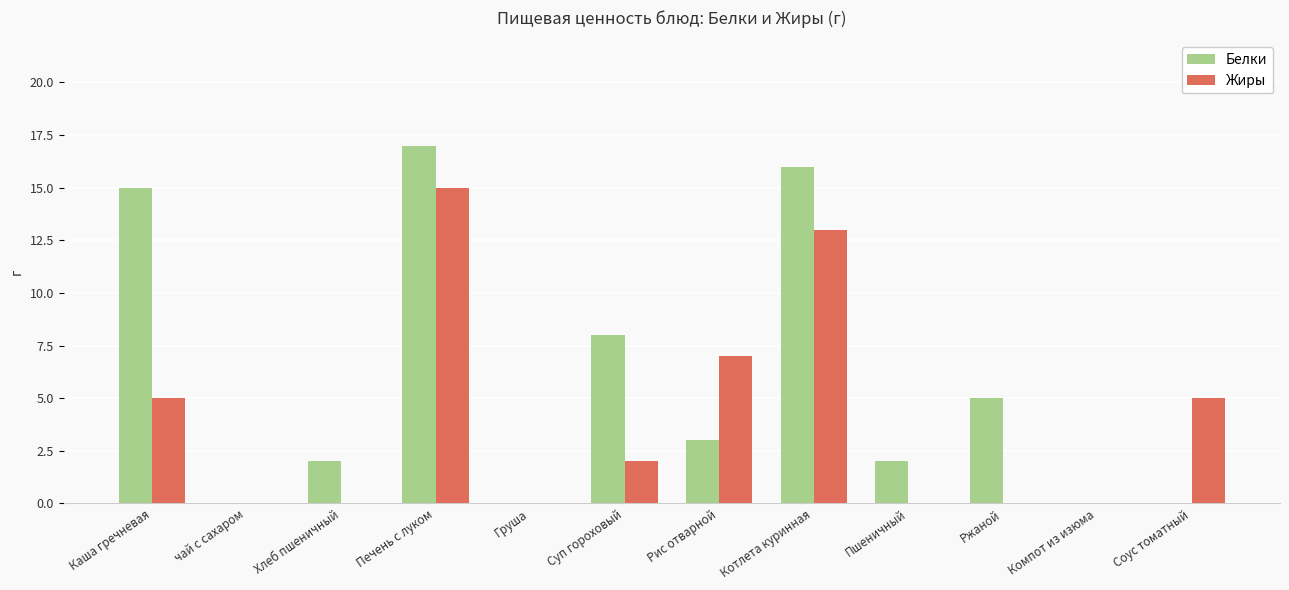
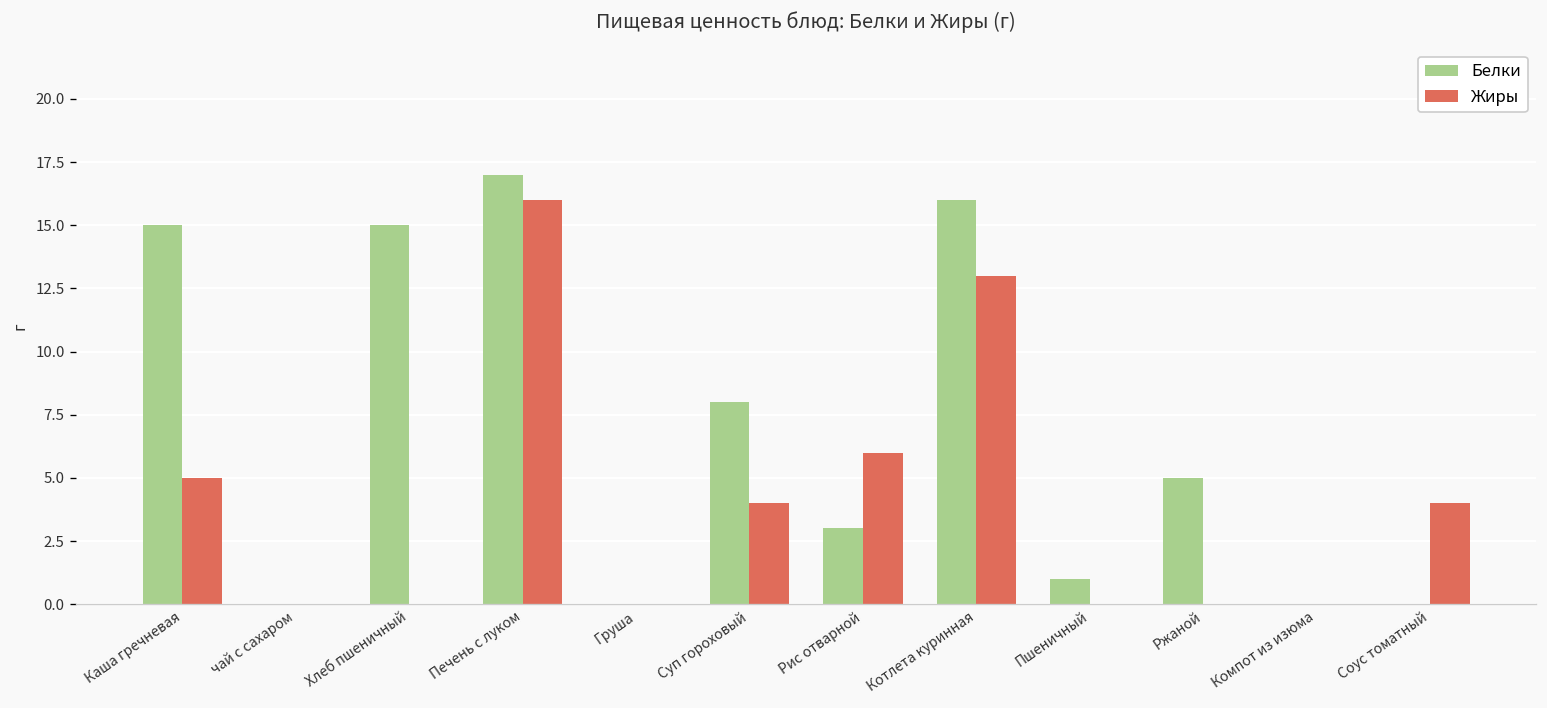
Белки, Хлеб пшеничный: 2 -> 15
Жиры, Печень с луком: 15 -> 16
Жиры, Суп гороховый: 2 -> 4
Жиры, Рис отварной: 7 -> 6
Белки, Пшеничный: 2 -> 1
Жиры, Соус томатный: 5 -> 4
